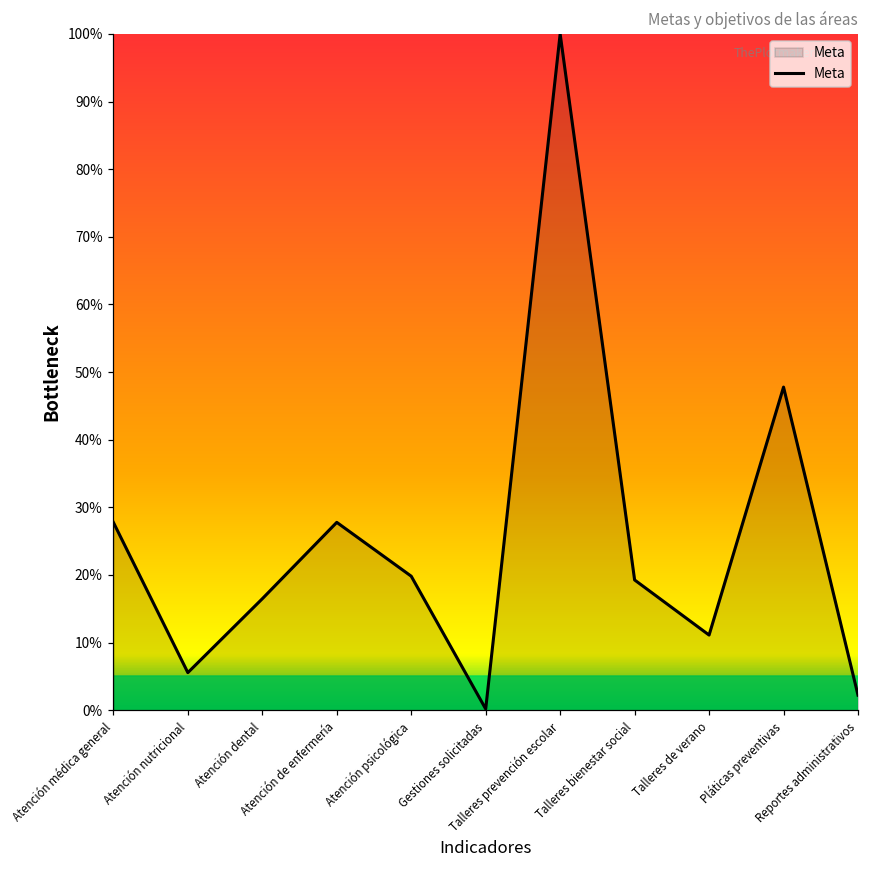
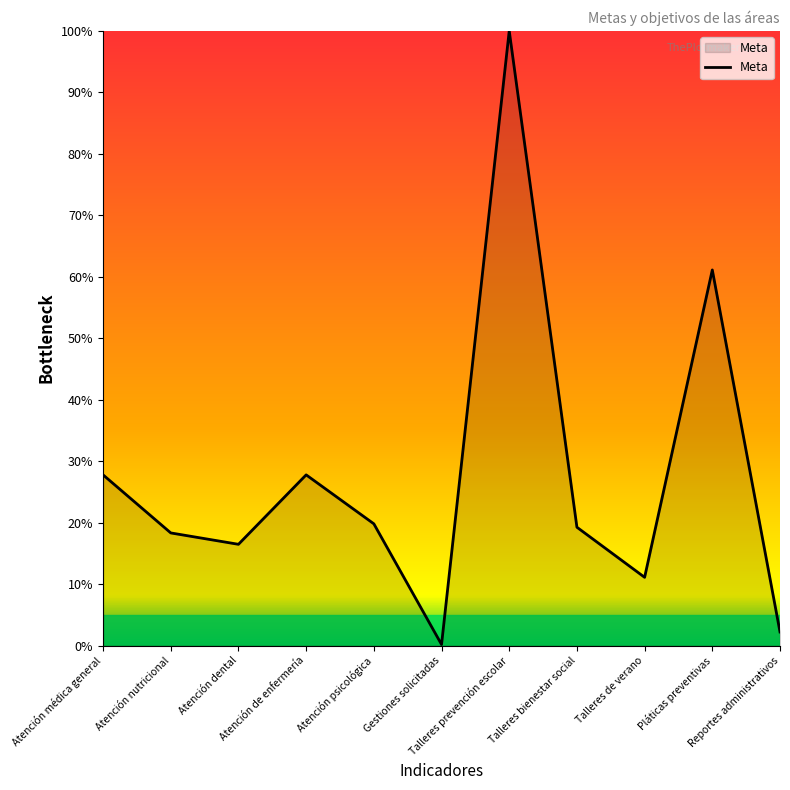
Atención nutricional: 6% -> 18%
Pláticas preventivas: 48% -> 61%
